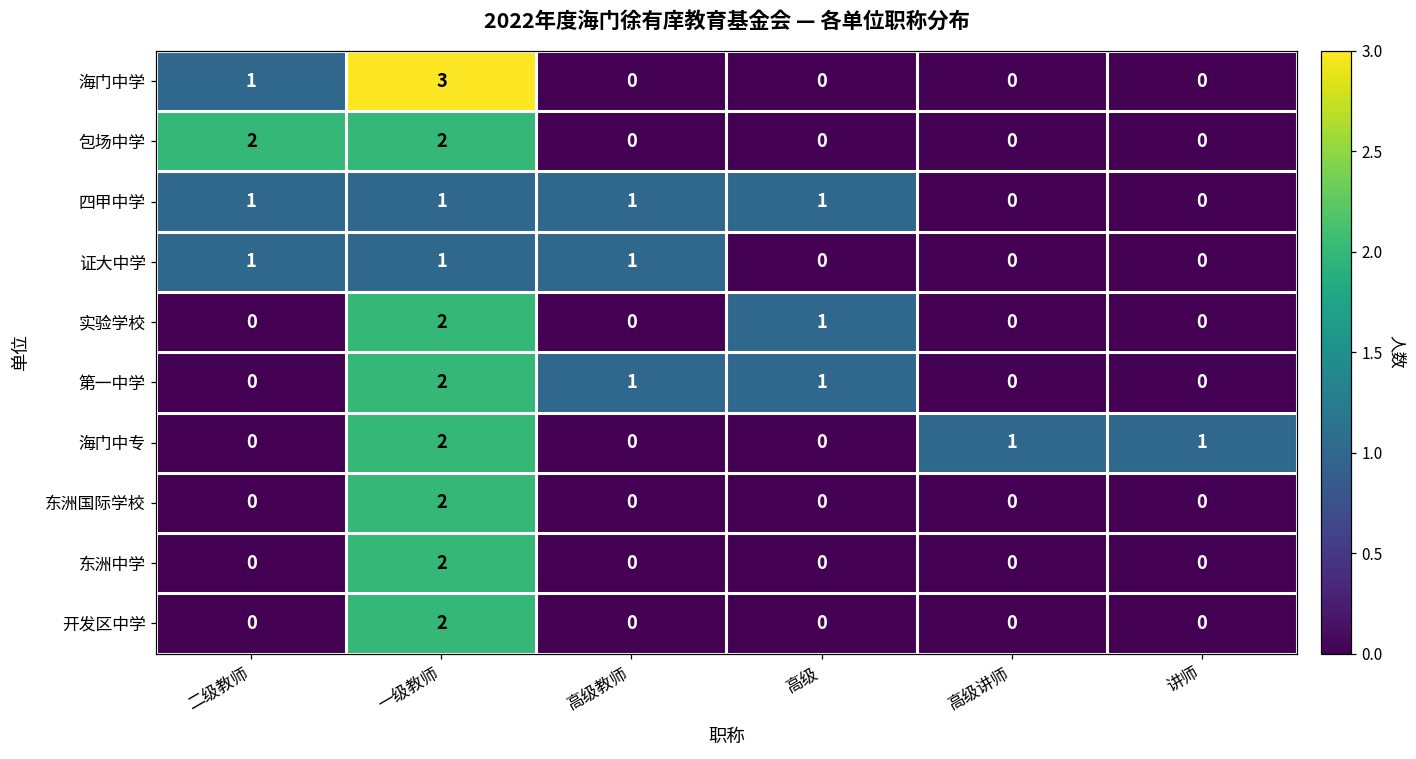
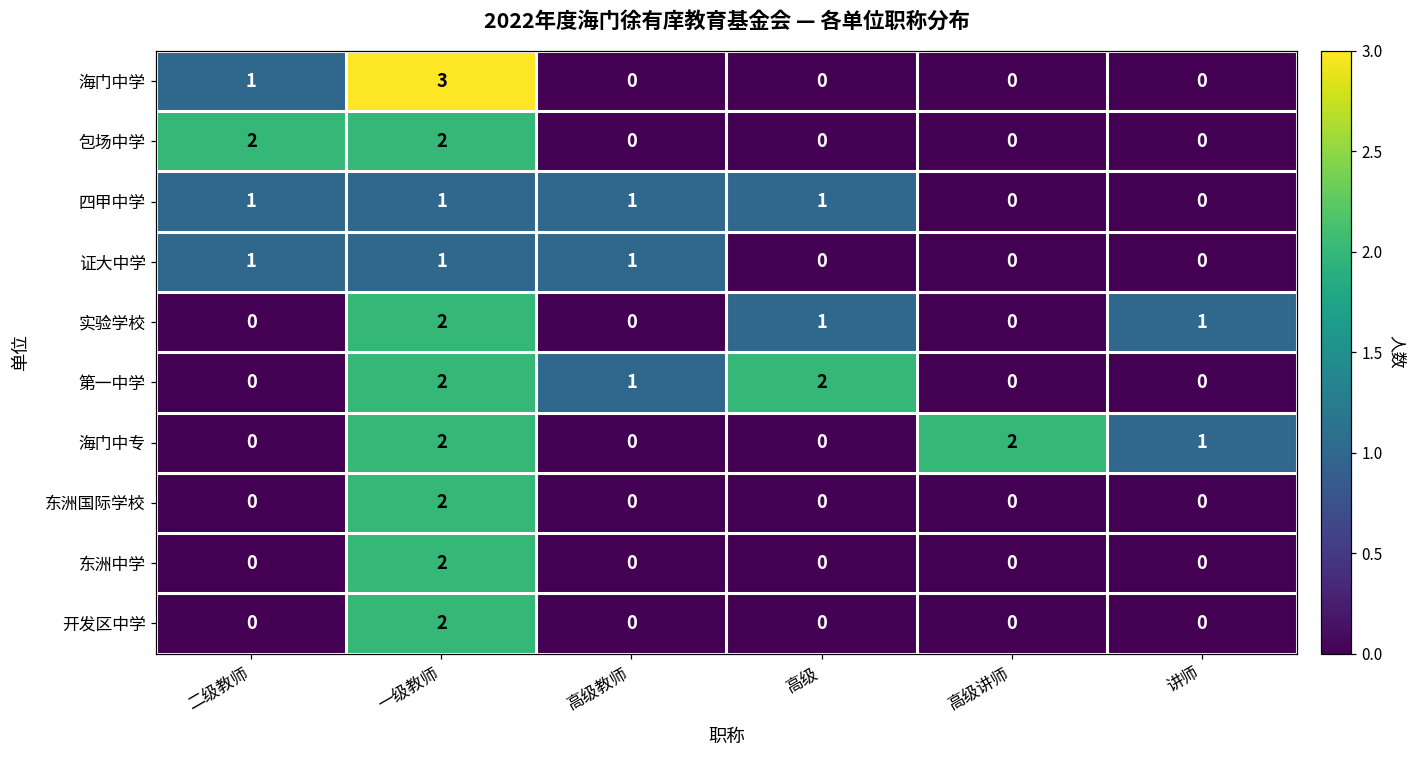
实验学校, 讲师: 0 -> 1
第一中学, 高级: 1 -> 2
海门中专, 高级讲师: 1 -> 2
